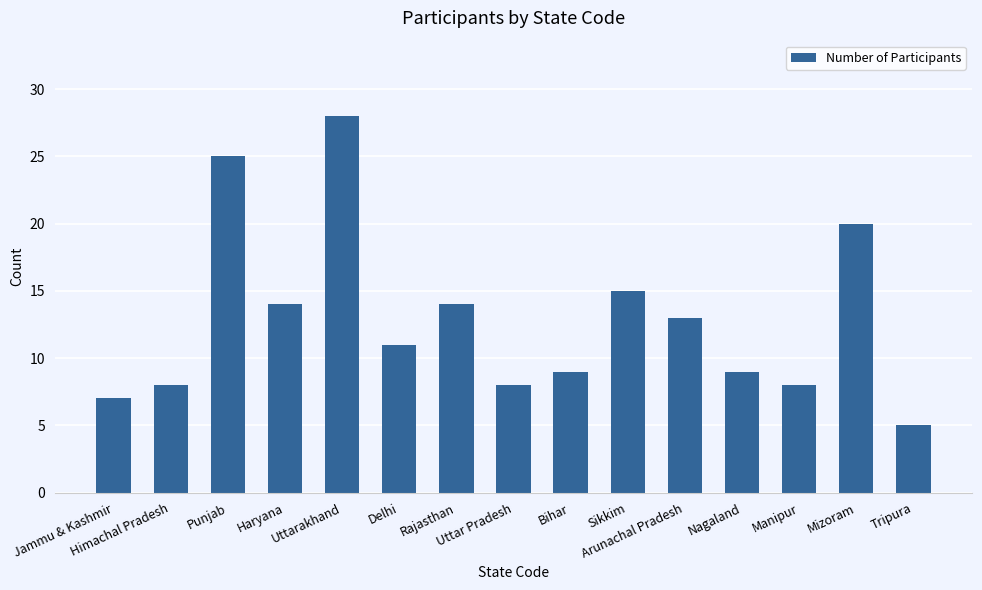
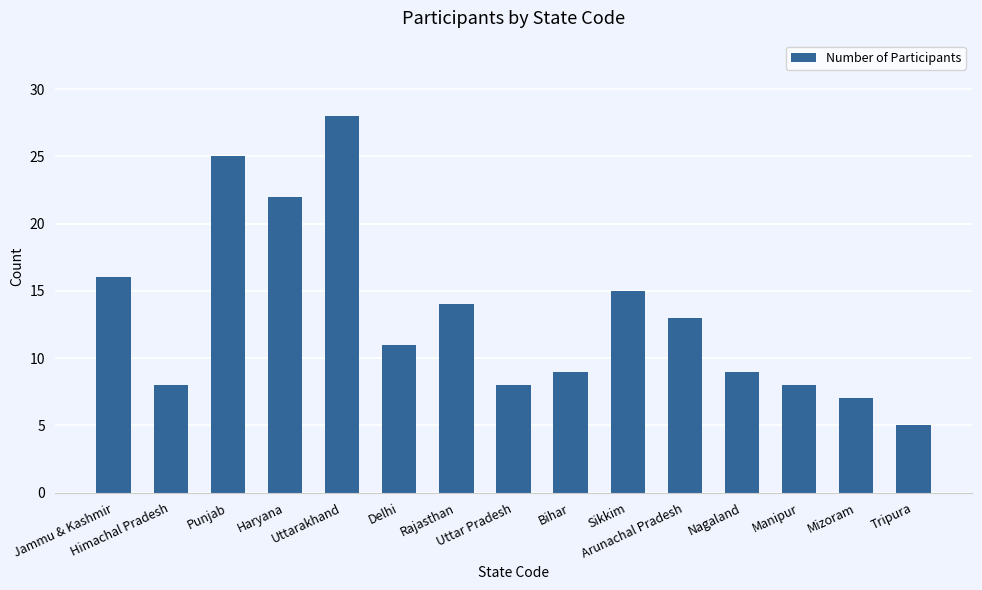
Jammu & Kashmir: 7 -> 16
Haryana: 14 -> 22
Mizoram: 20 -> 7
